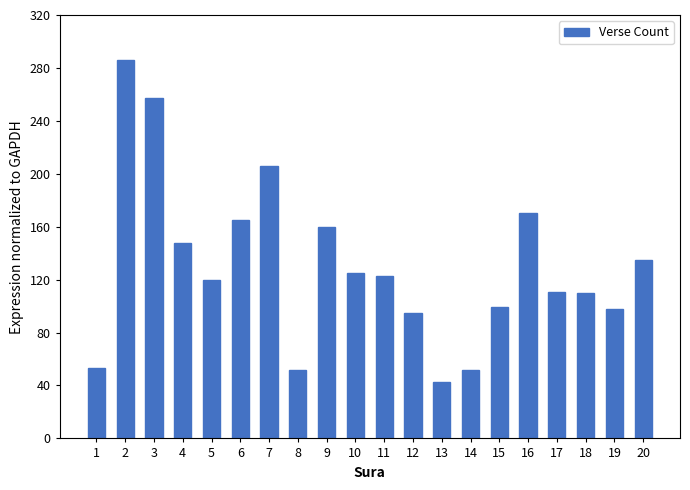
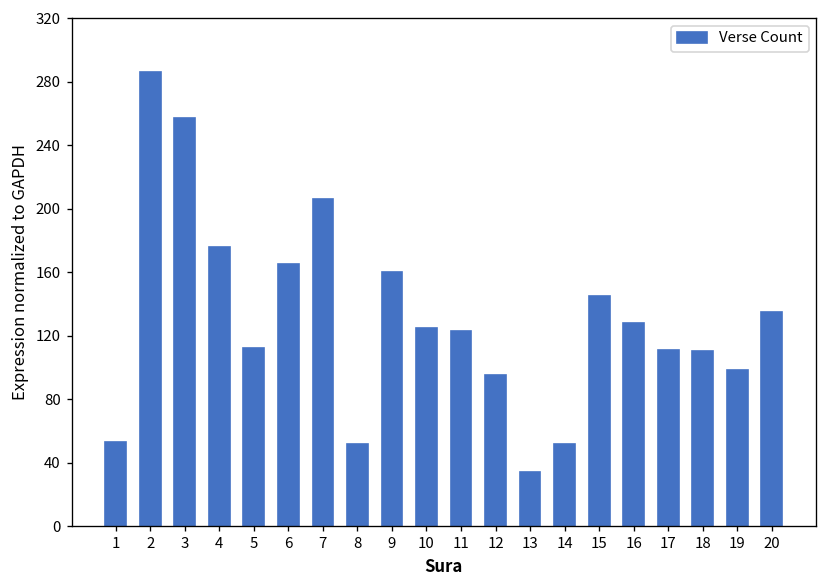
4: 148 -> 176
5: 120 -> 112
13: 43 -> 34
15: 99 -> 145
16: 170 -> 128
